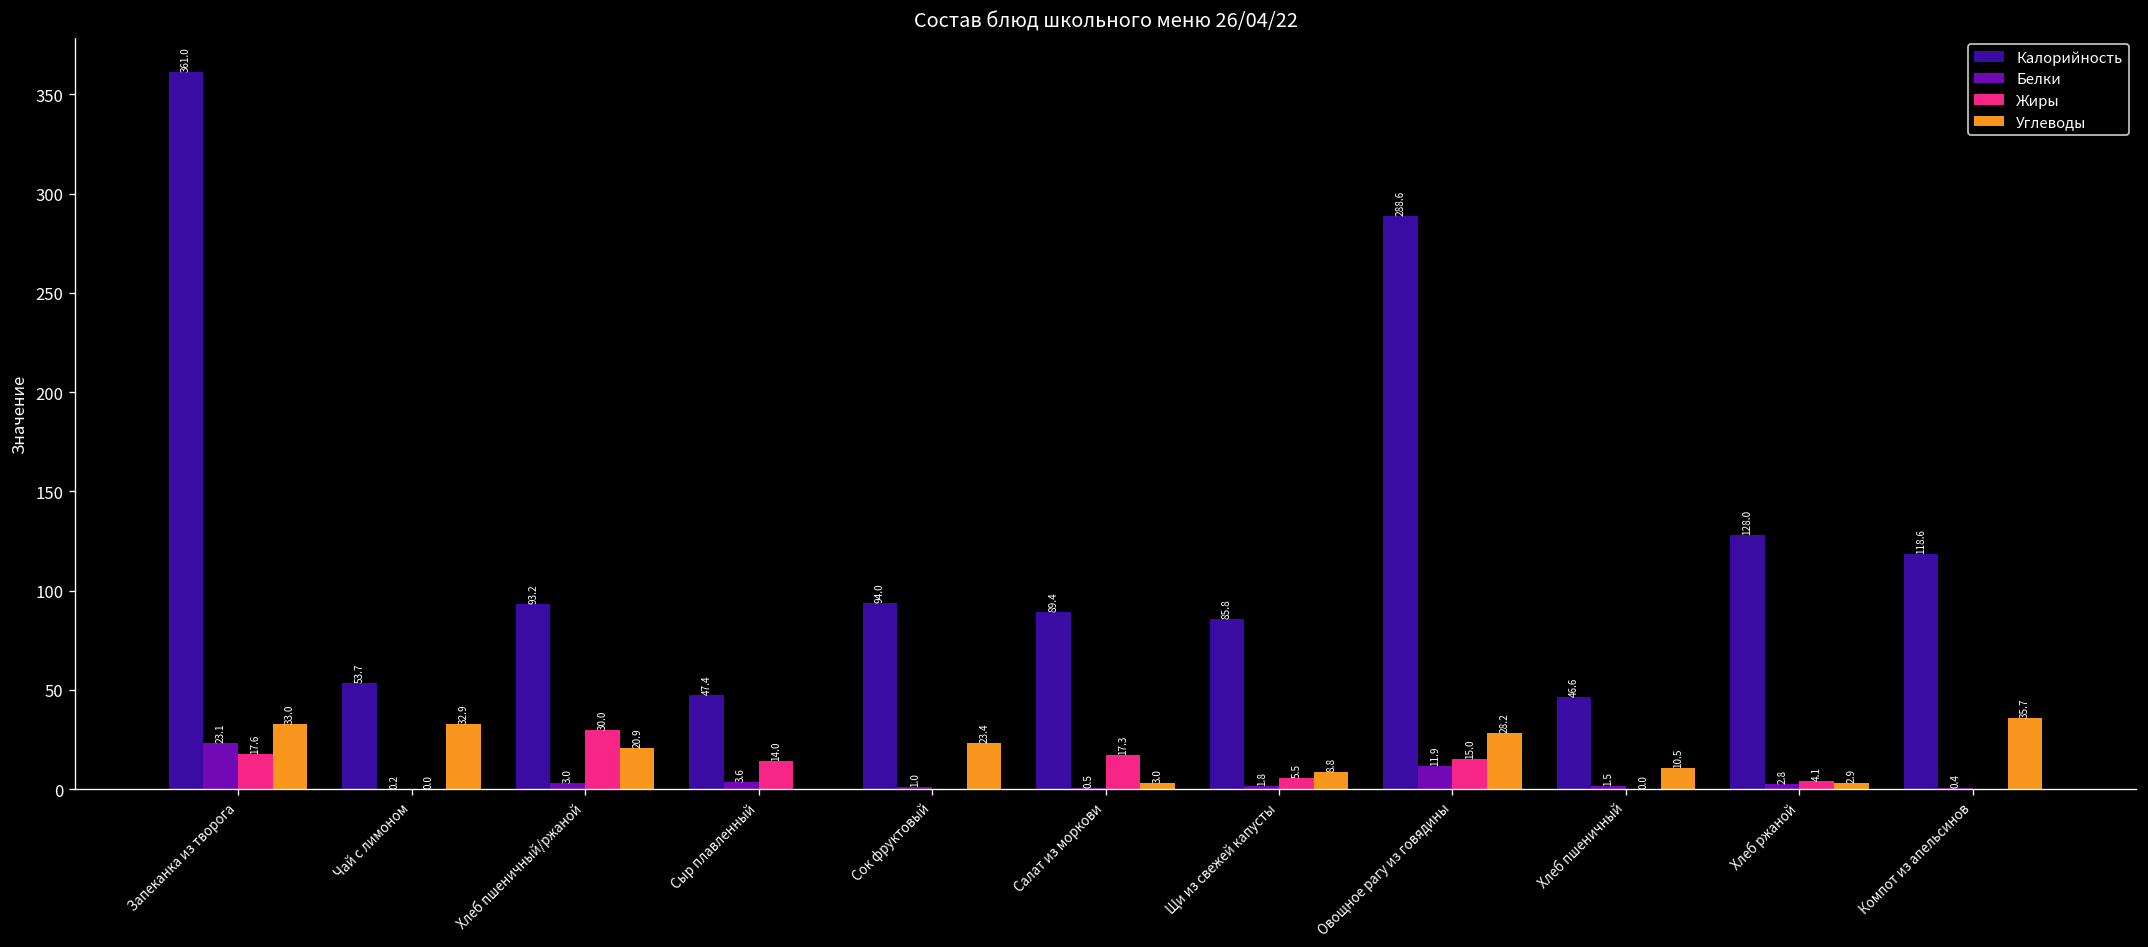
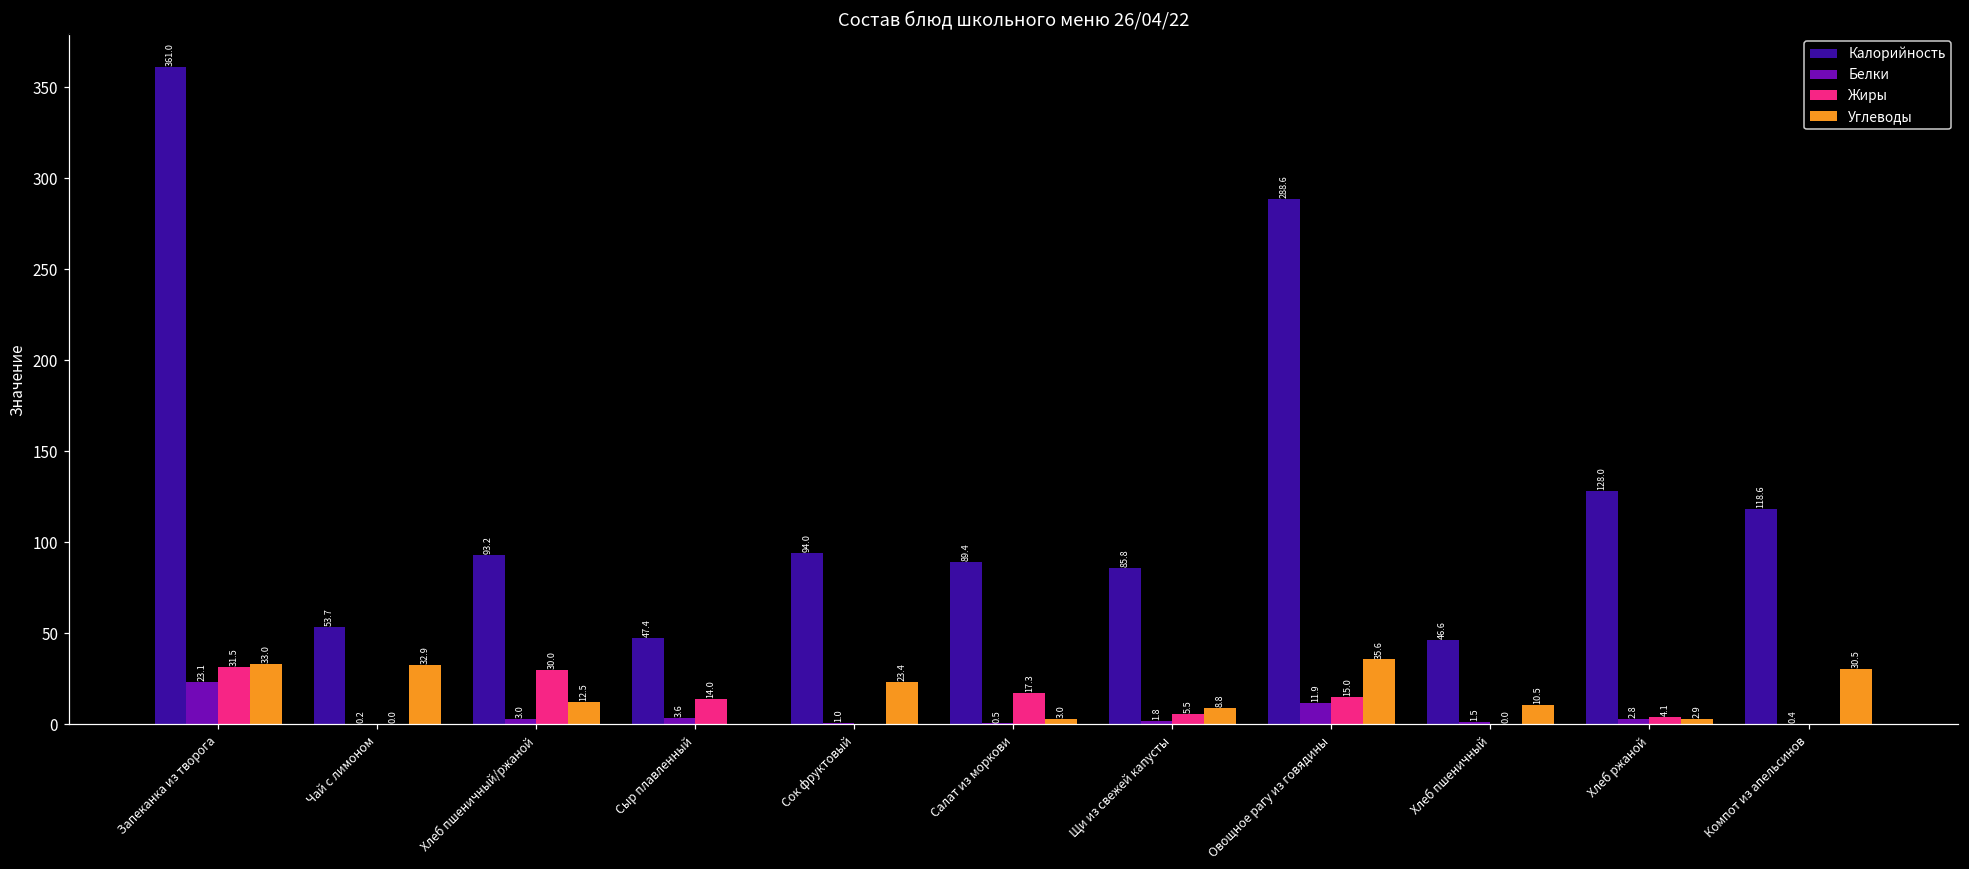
Жиры, Запеканка из творога: 17.6 -> 31.5
Углеводы, Хлеб пшеничный/ржаной: 20.9 -> 12.5
Углеводы, Овощное рагу из говядины: 28.2 -> 35.6
Углеводы, Компот из апельсинов: 35.7 -> 30.5
